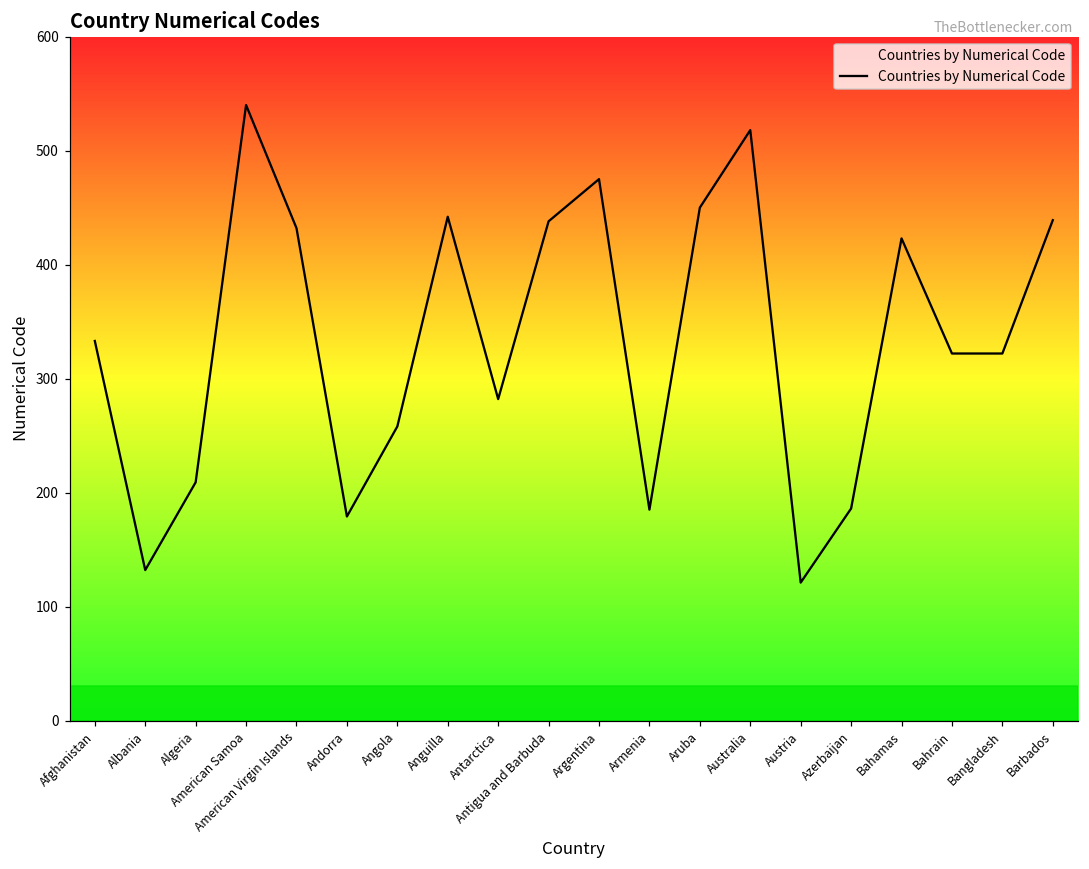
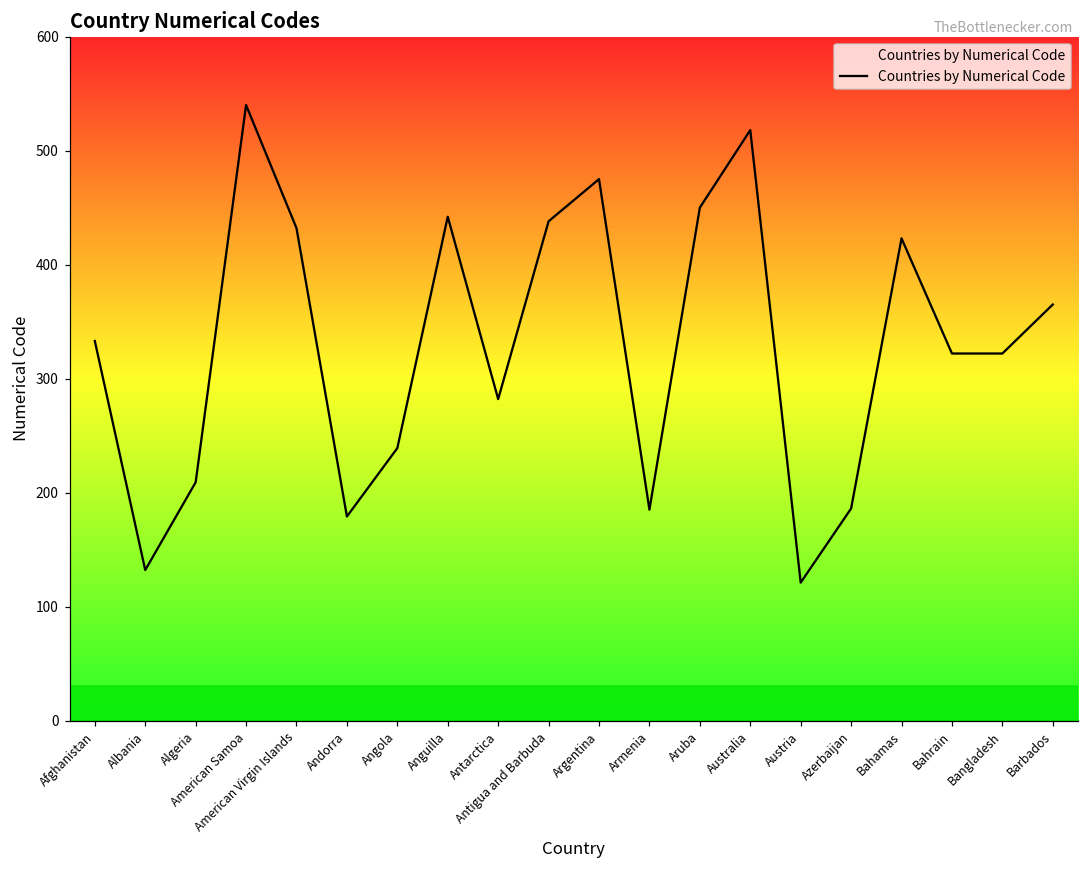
Angola: 258 -> 239
Barbados: 439 -> 365
